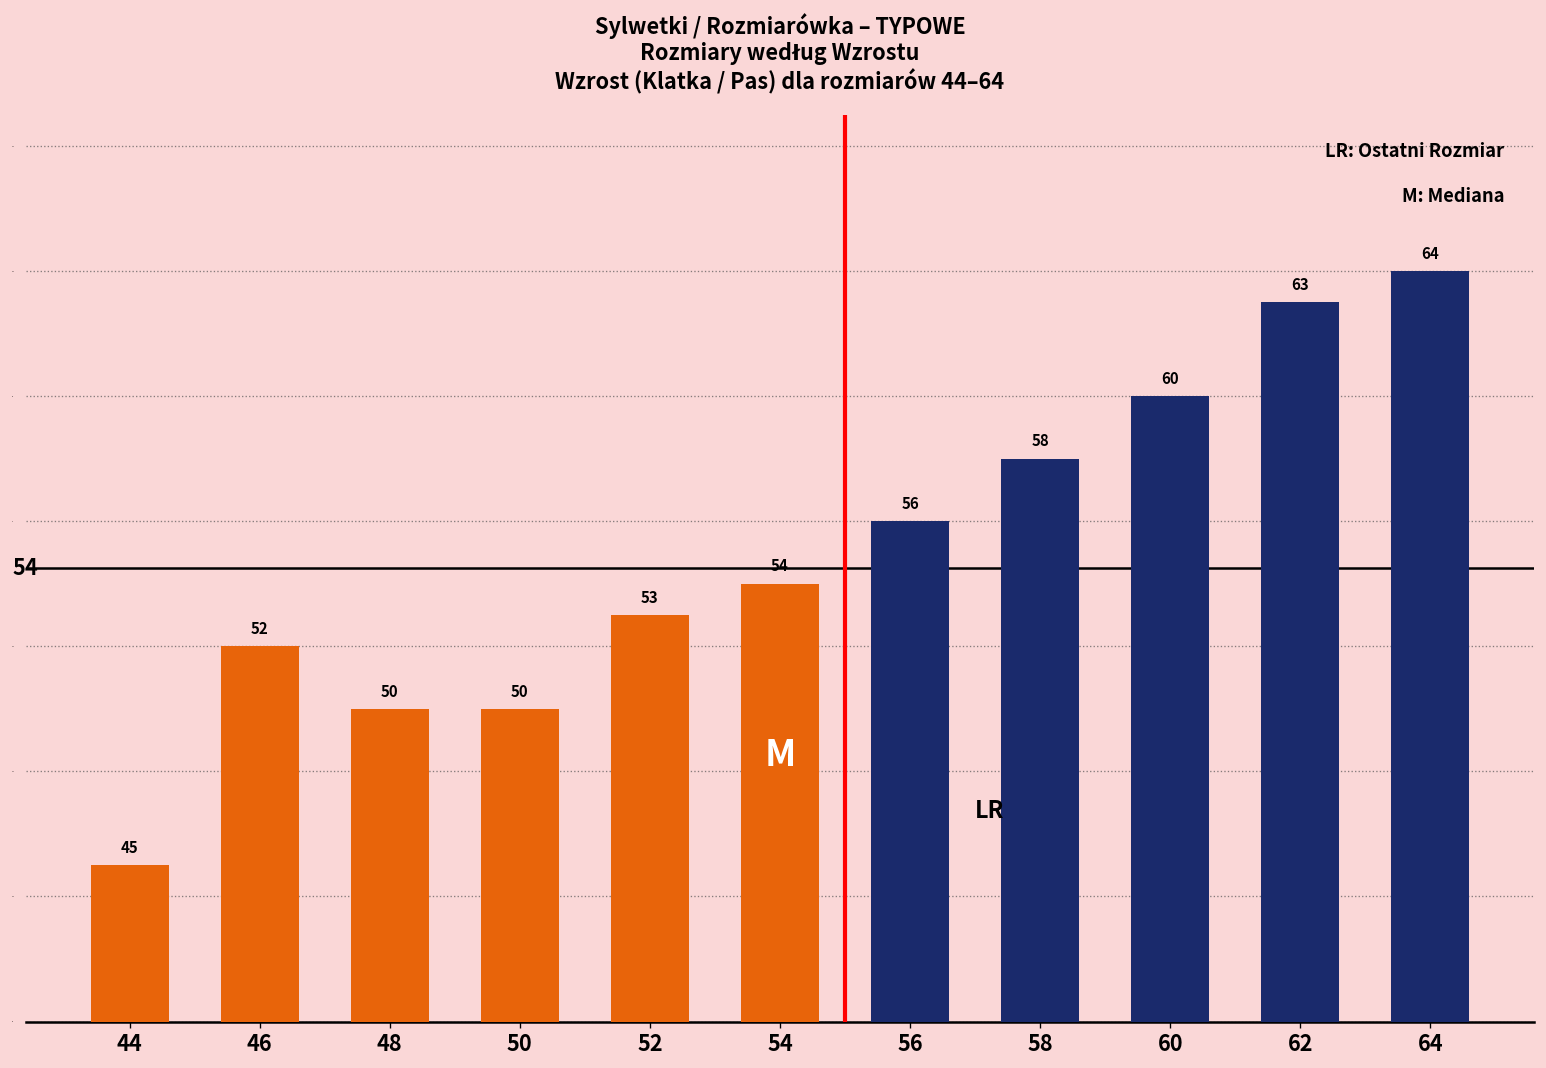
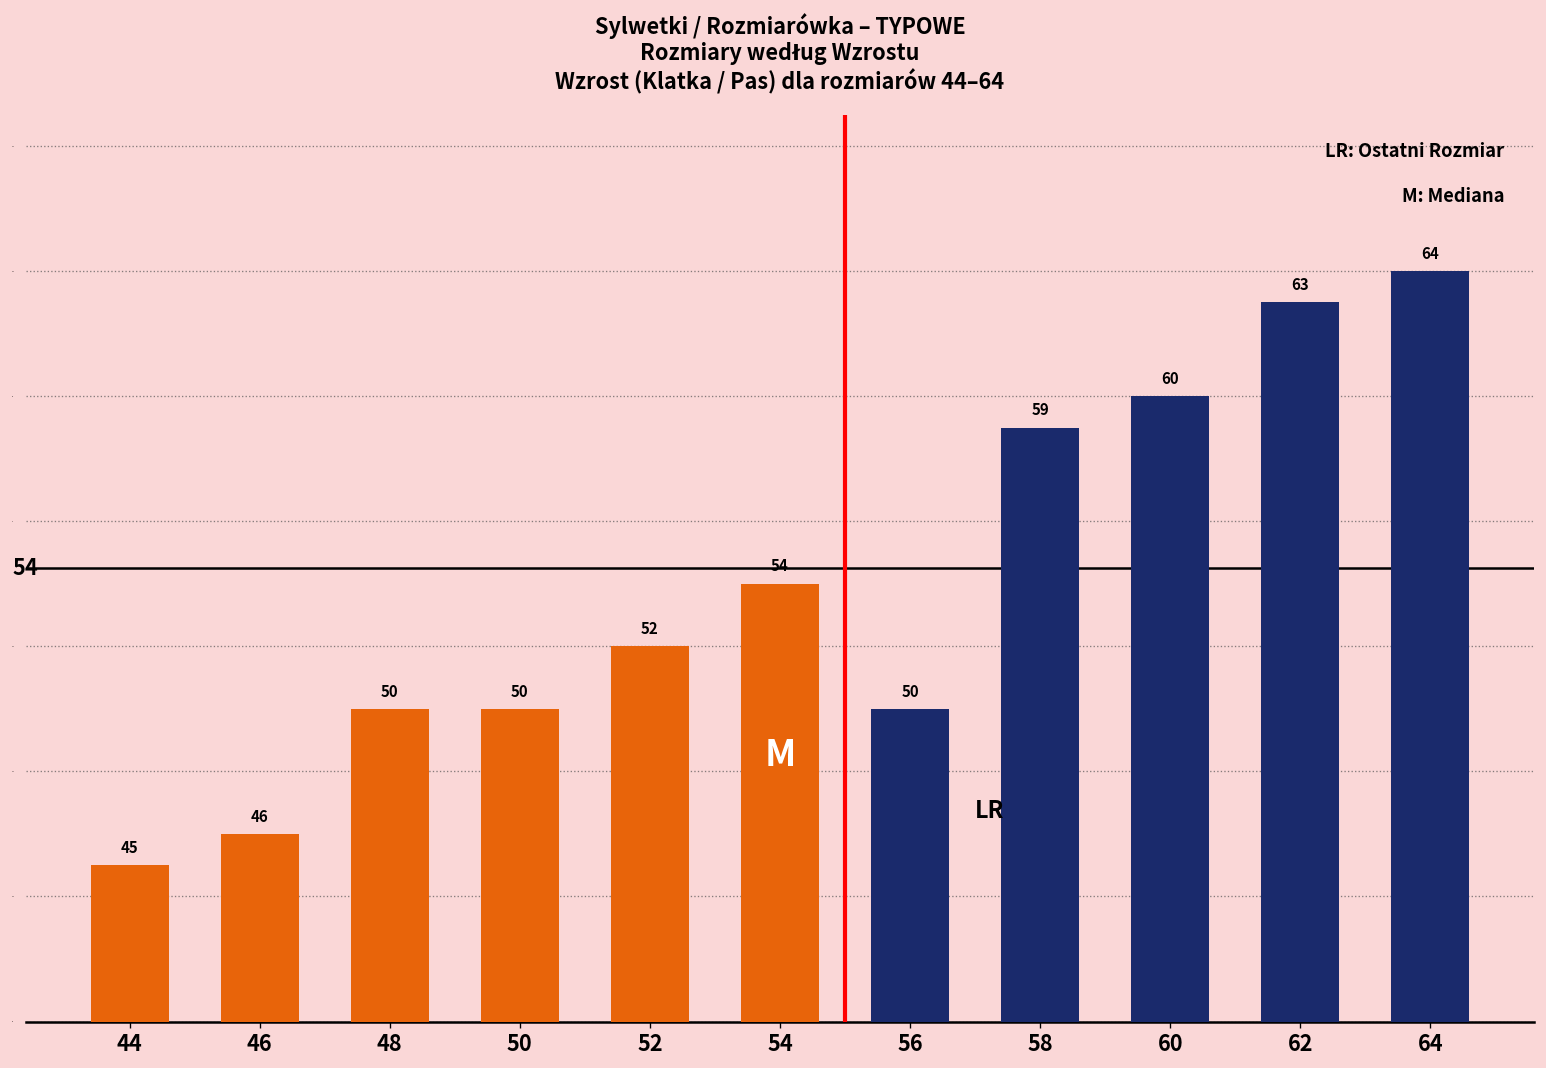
46: 52 -> 46
52: 53 -> 52
56: 56 -> 50
58: 58 -> 59
